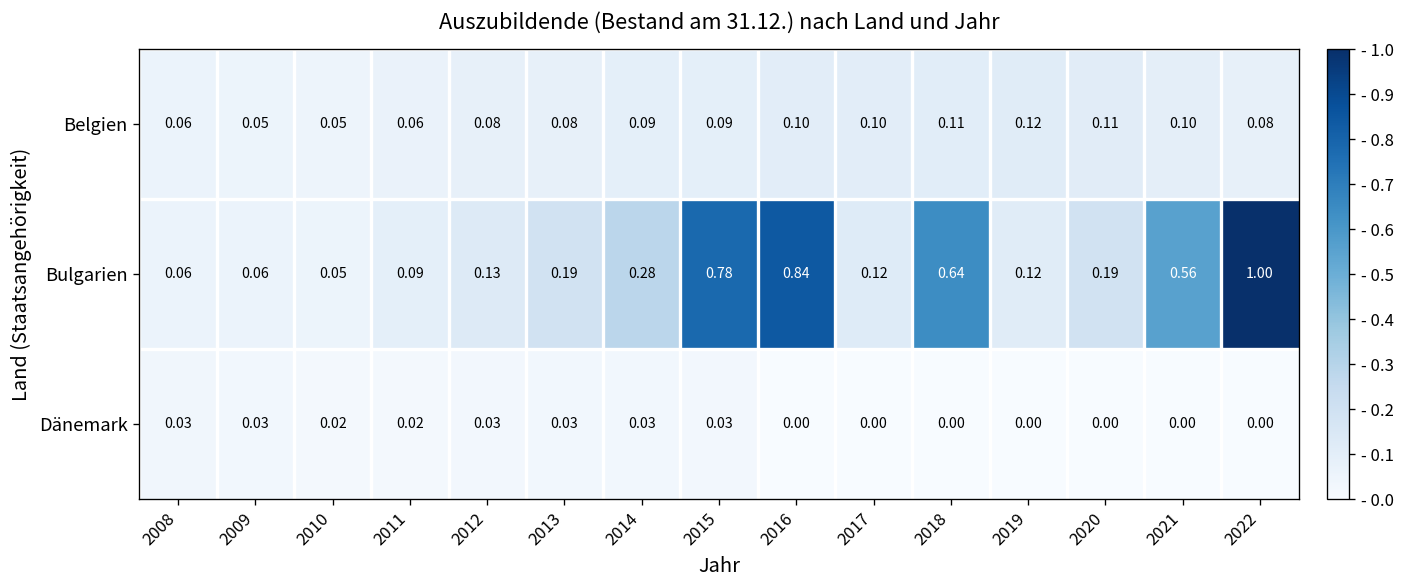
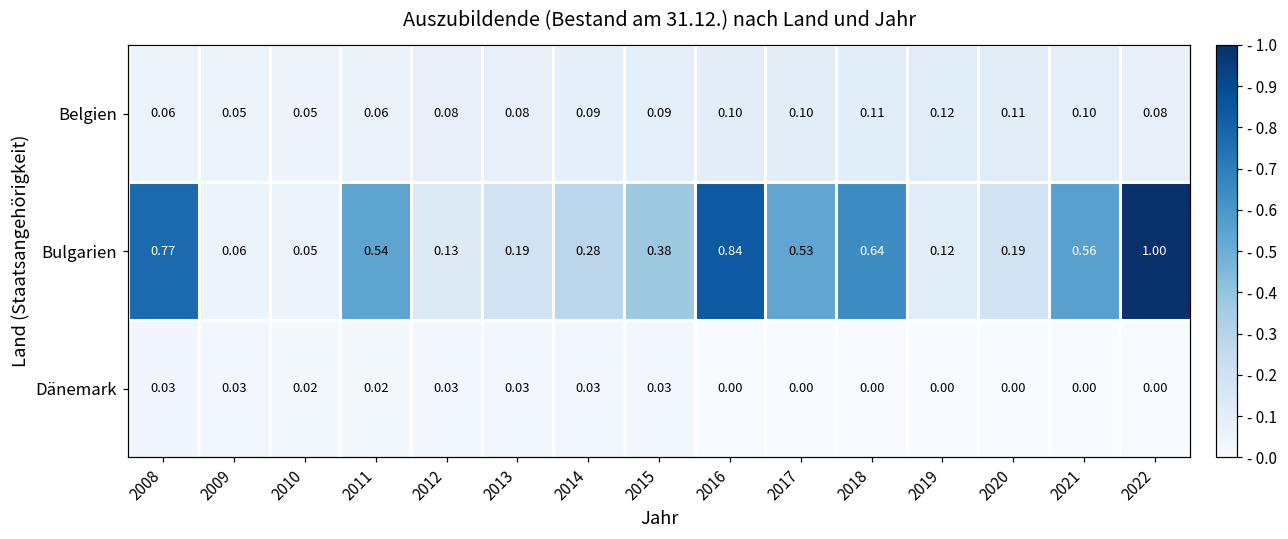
Bulgarien, 2008: 0.06 -> 0.77
Bulgarien, 2011: 0.09 -> 0.54
Bulgarien, 2015: 0.78 -> 0.38
Bulgarien, 2017: 0.12 -> 0.53
